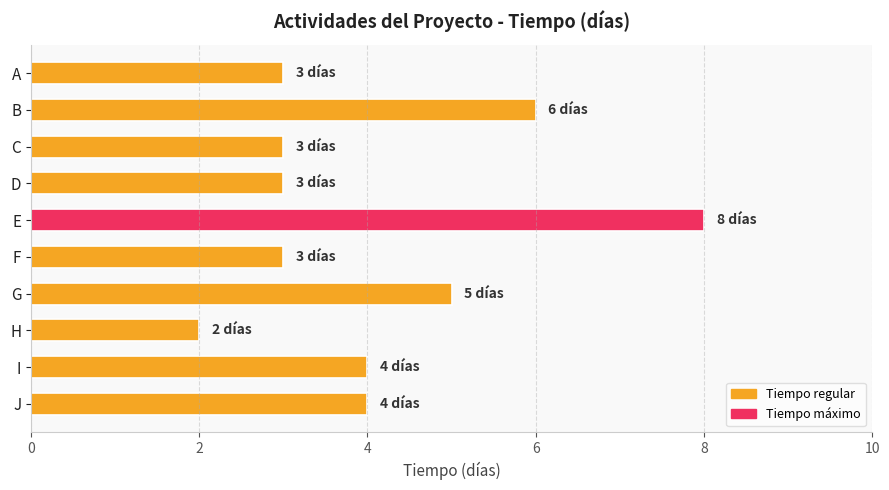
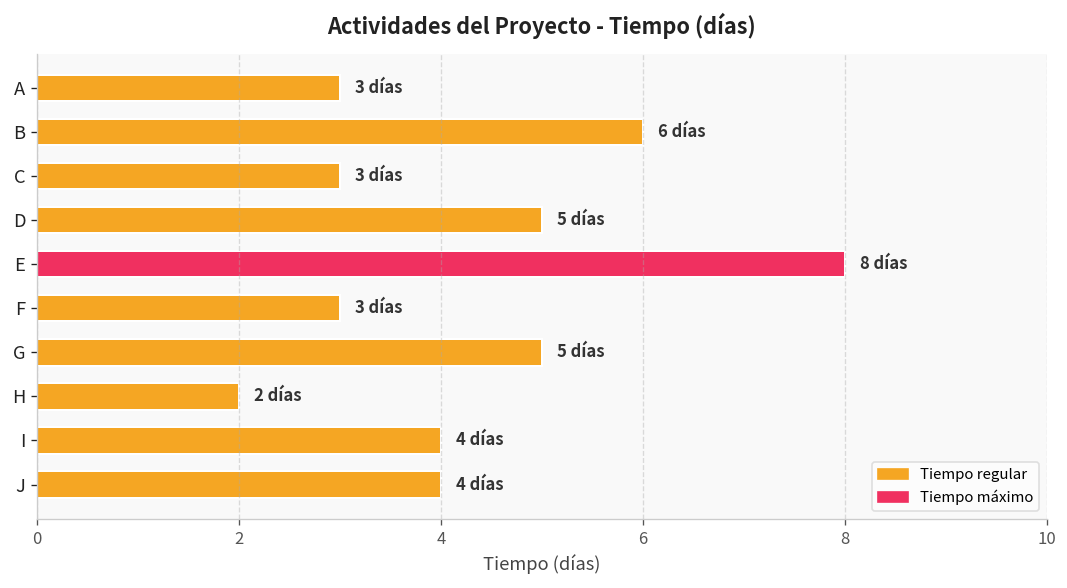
D: 3 -> 5
